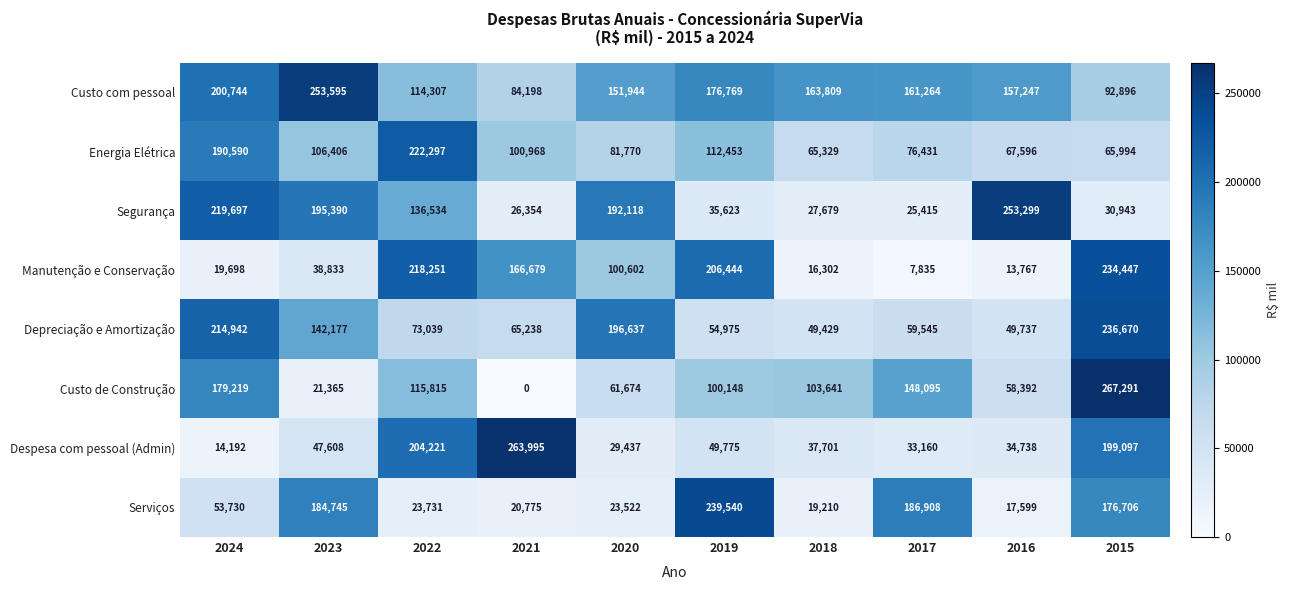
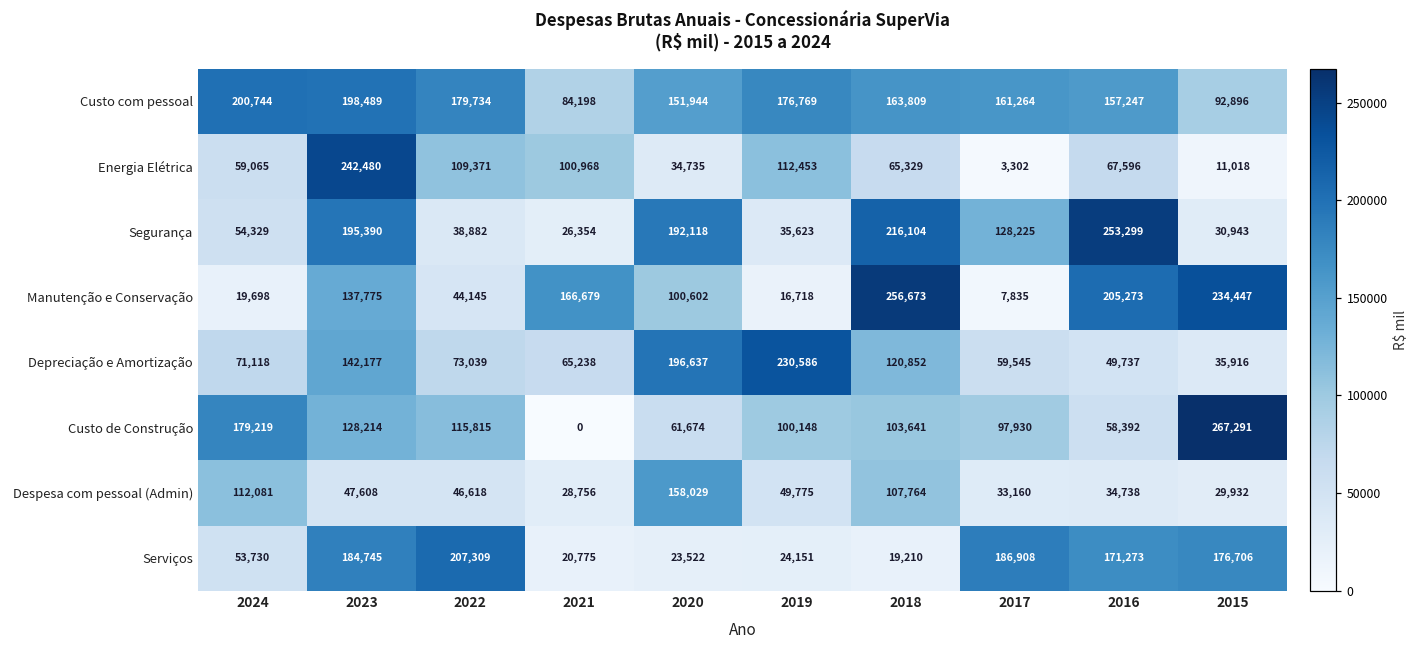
Custo com pessoal, 2023: 253,595 -> 198,489
Custo com pessoal, 2022: 114,307 -> 179,734
Energia Elétrica, 2024: 190,590 -> 59,065
Energia Elétrica, 2023: 106,406 -> 242,480
Energia Elétrica, 2022: 222,297 -> 109,371
Energia Elétrica, 2020: 81,770 -> 34,735
Energia Elétrica, 2017: 76,431 -> 3,302
Energia Elétrica, 2015: 65,994 -> 11,018
Segurança, 2024: 219,697 -> 54,329
Segurança, 2022: 136,534 -> 38,882
Segurança, 2018: 27,679 -> 216,104
Segurança, 2017: 25,415 -> 128,225
Manutenção e Conservação, 2023: 38,833 -> 137,775
Manutenção e Conservação, 2022: 218,251 -> 44,145
Manutenção e Conservação, 2019: 206,444 -> 16,718
Manutenção e Conservação, 2018: 16,302 -> 256,673
Manutenção e Conservação, 2016: 13,767 -> 205,273
Depreciação e Amortização, 2024: 214,942 -> 71,118
Depreciação e Amortização, 2019: 54,975 -> 230,586
Depreciação e Amortização, 2018: 49,429 -> 120,852
Depreciação e Amortização, 2015: 236,670 -> 35,916
Custo de Construção, 2023: 21,365 -> 128,214
Custo de Construção, 2017: 148,095 -> 97,930
Despesa com pessoal (Admin), 2024: 14,192 -> 112,081
Despesa com pessoal (Admin), 2022: 204,221 -> 46,618
Despesa com pessoal (Admin), 2021: 263,995 -> 28,756
Despesa com pessoal (Admin), 2020: 29,437 -> 158,029
Despesa com pessoal (Admin), 2018: 37,701 -> 107,764
Despesa com pessoal (Admin), 2015: 199,097 -> 29,932
Serviços, 2022: 23,731 -> 207,309
Serviços, 2019: 239,540 -> 24,151
Serviços, 2016: 17,599 -> 171,273
